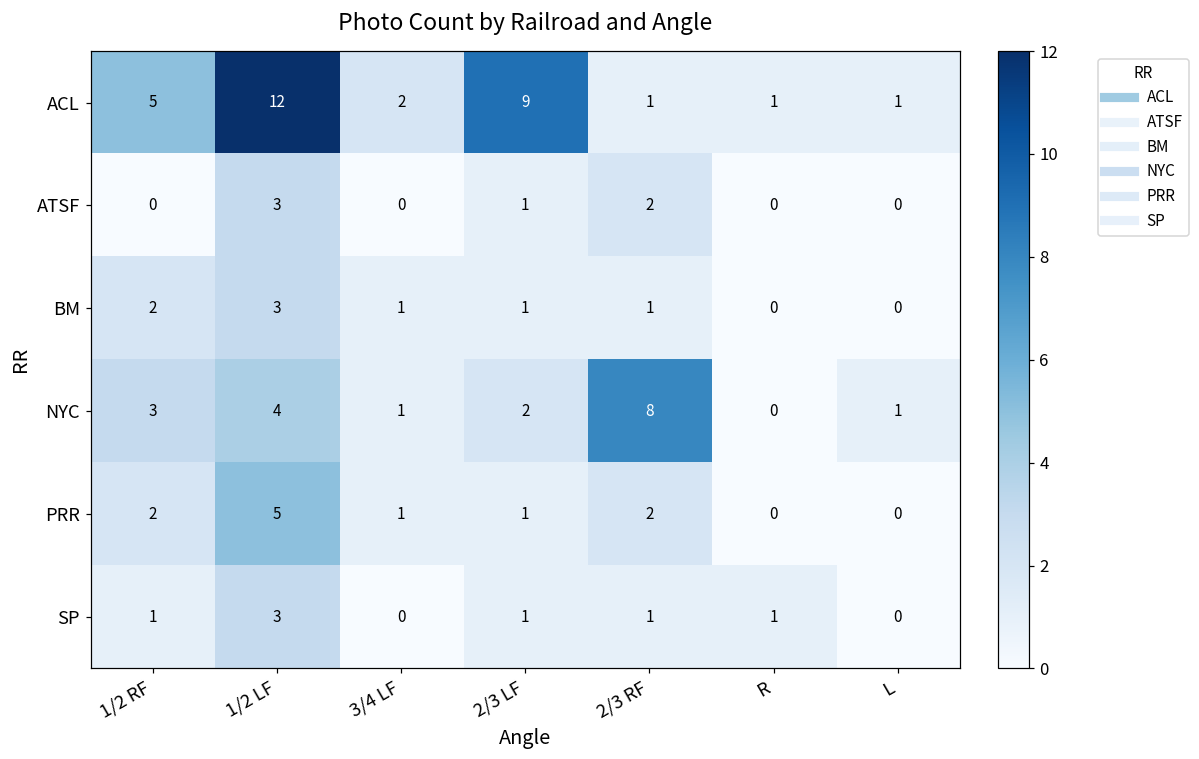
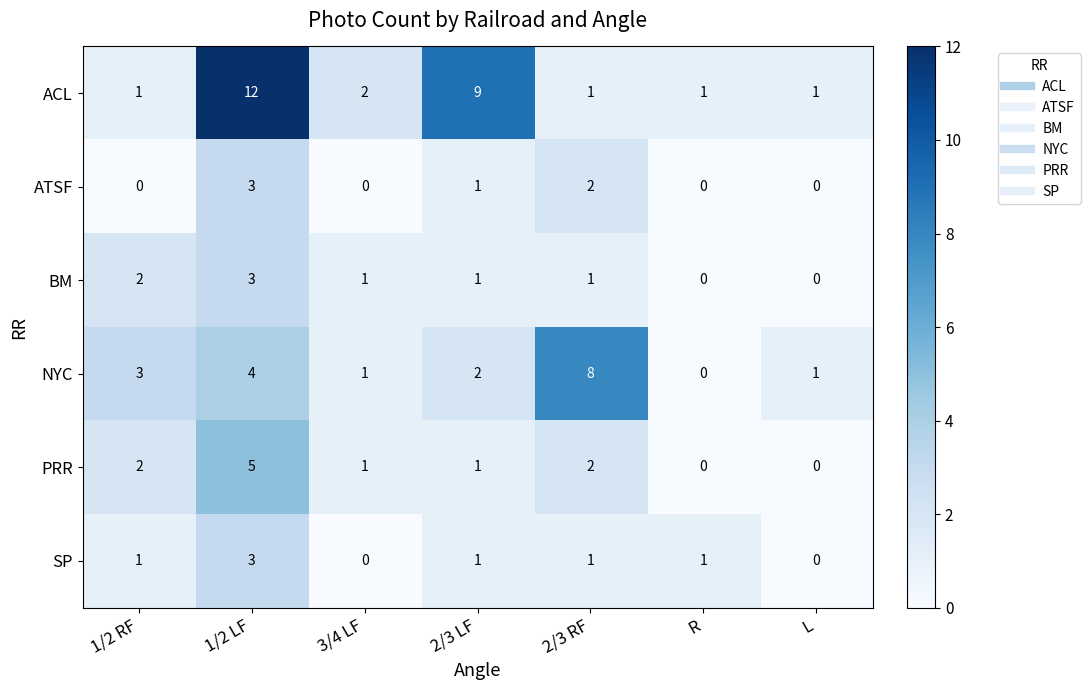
ACL, 1/2 RF: 5 -> 1
